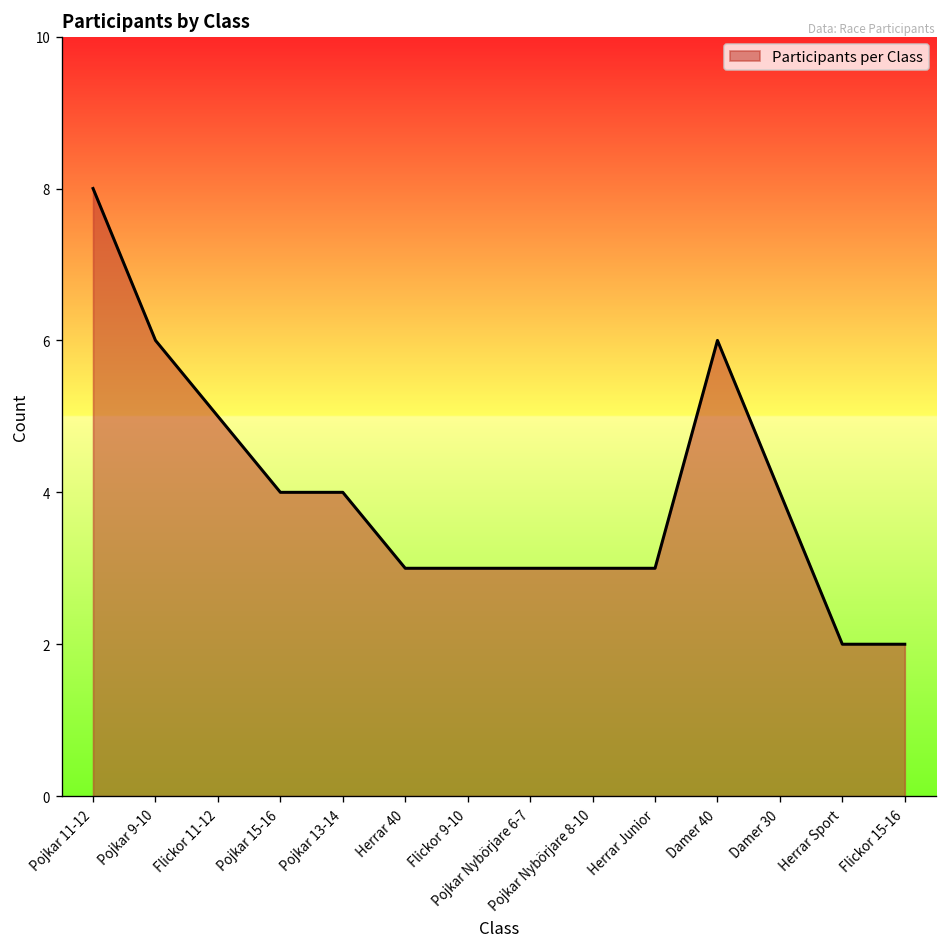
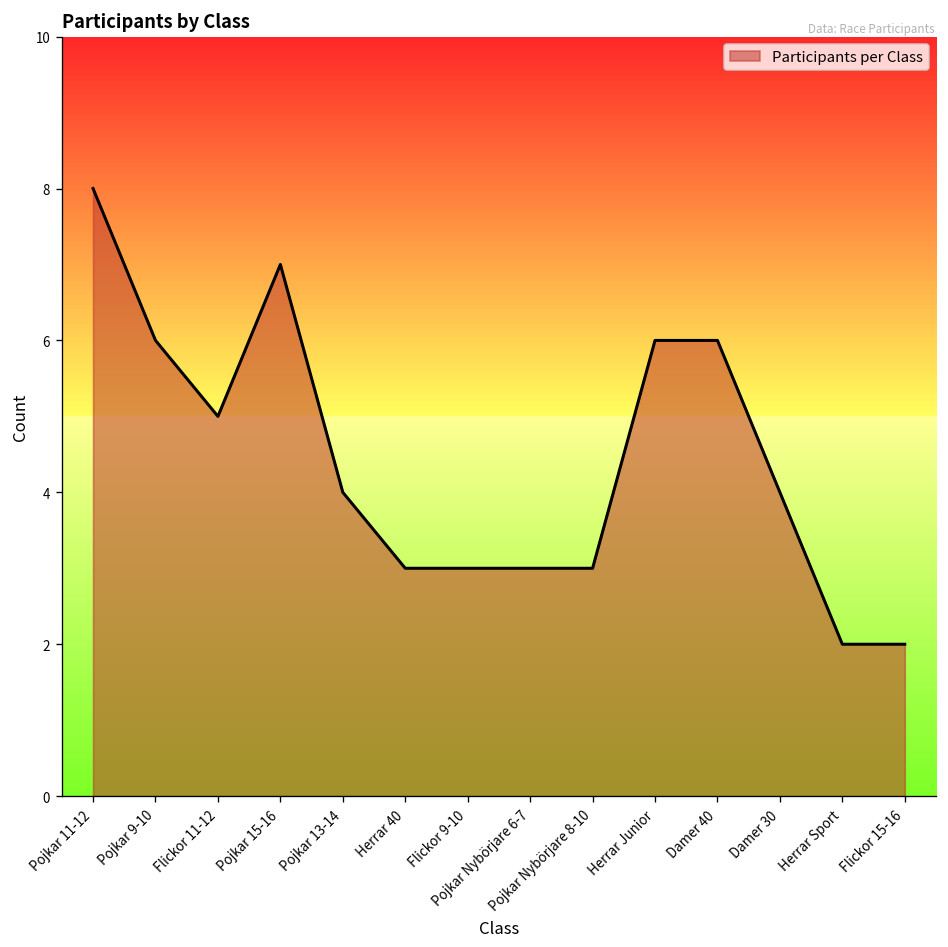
Pojkar 15-16: 4 -> 7
Herrar Junior: 3 -> 6
